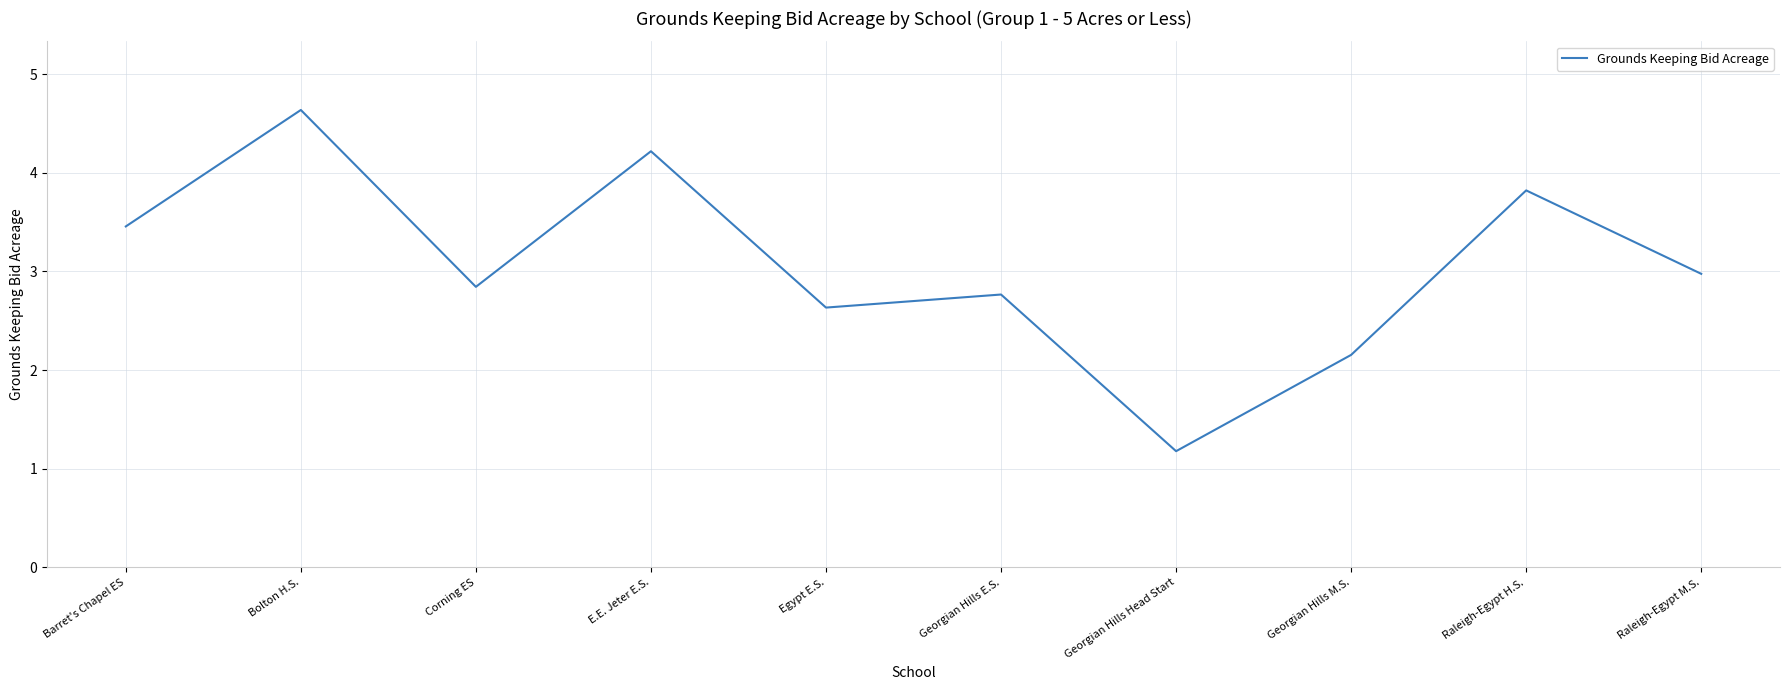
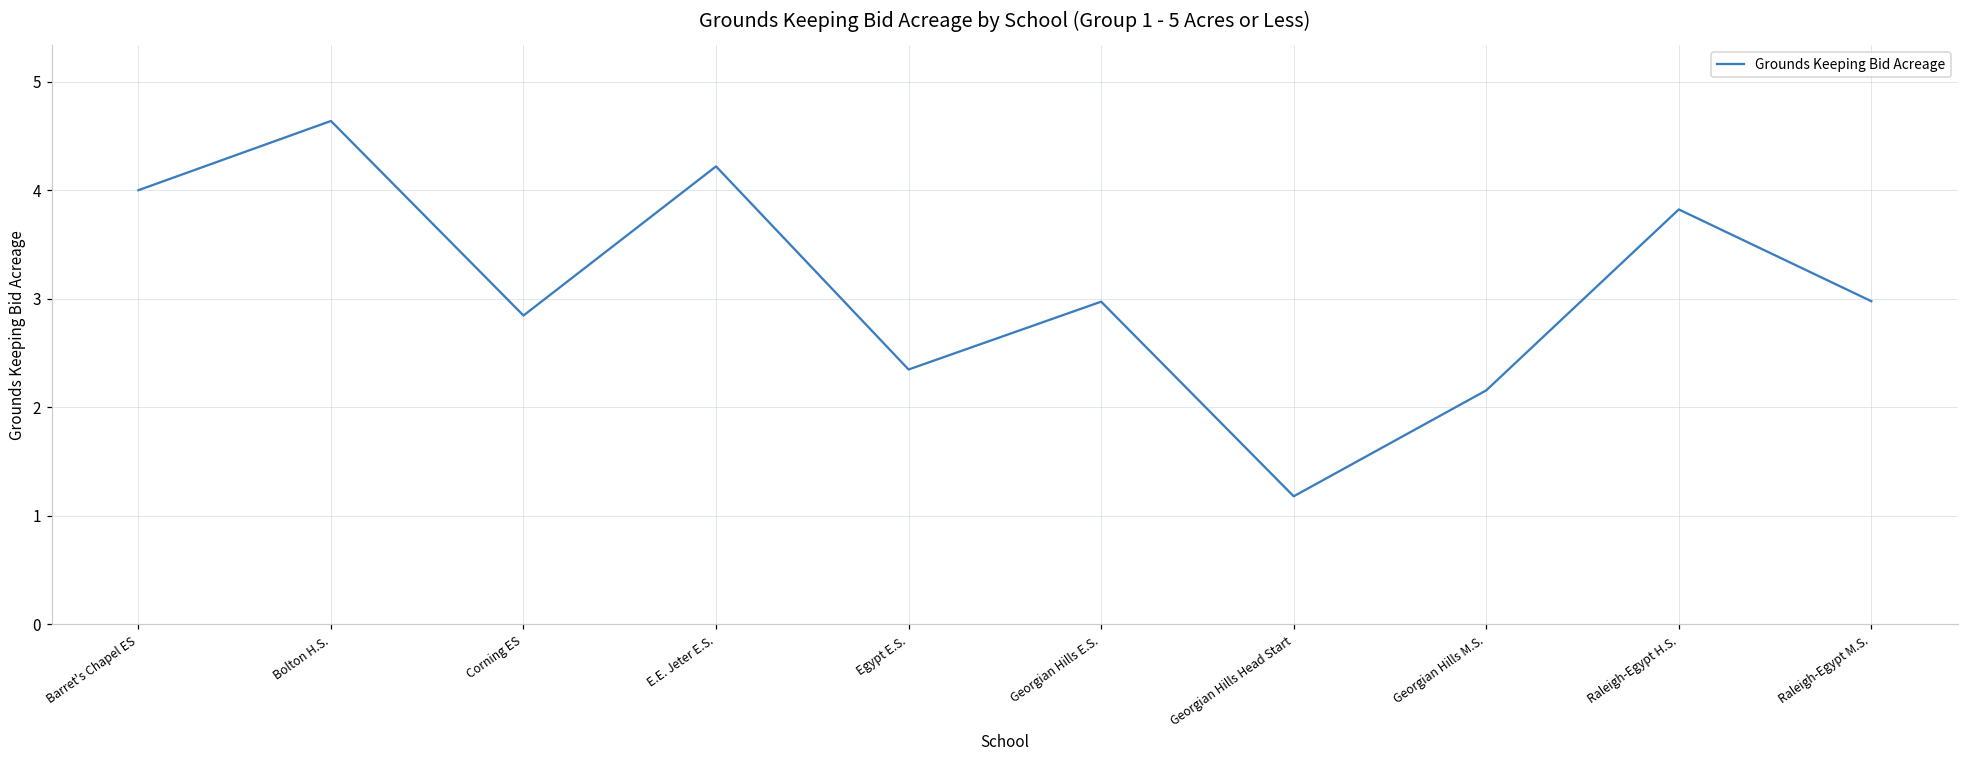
Barret's Chapel ES: 3.5 -> 4.0
Egypt E.S.: 2.6 -> 2.3
Georgian Hills E.S.: 2.8 -> 3.0
